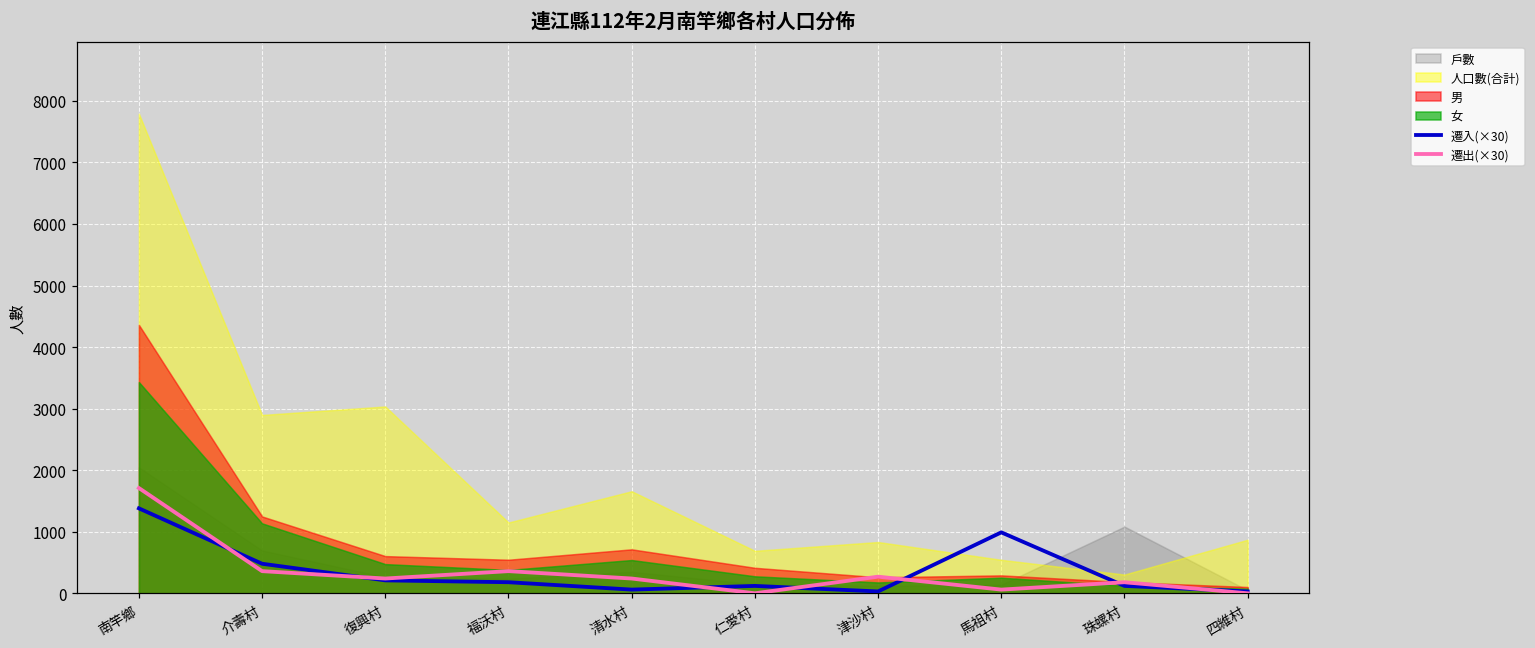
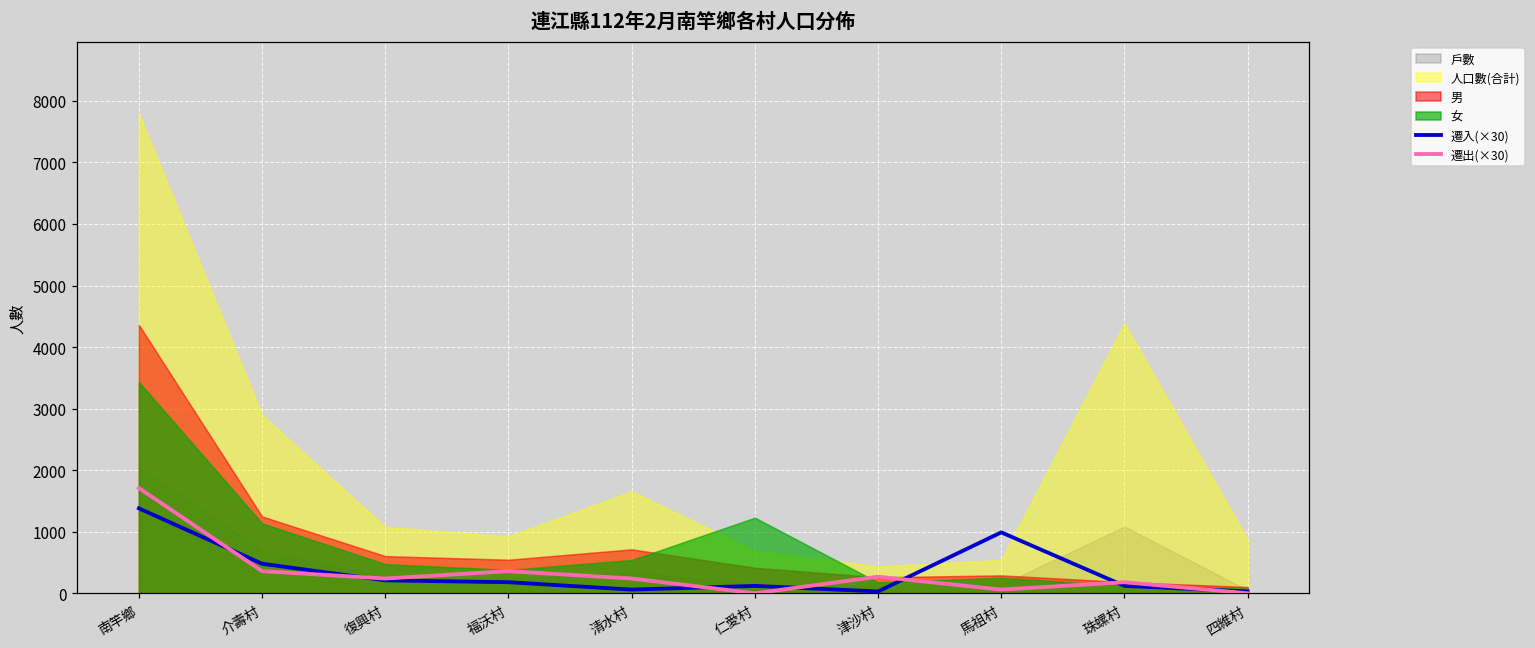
人口數(合計), 復興村: 3000 -> 1100
人口數(合計), 福沃村: 1200 -> 900
女, 仁愛村: 300 -> 1200
人口數(合計), 津沙村: 800 -> 400
人口數(合計), 珠螺村: 300 -> 4400
